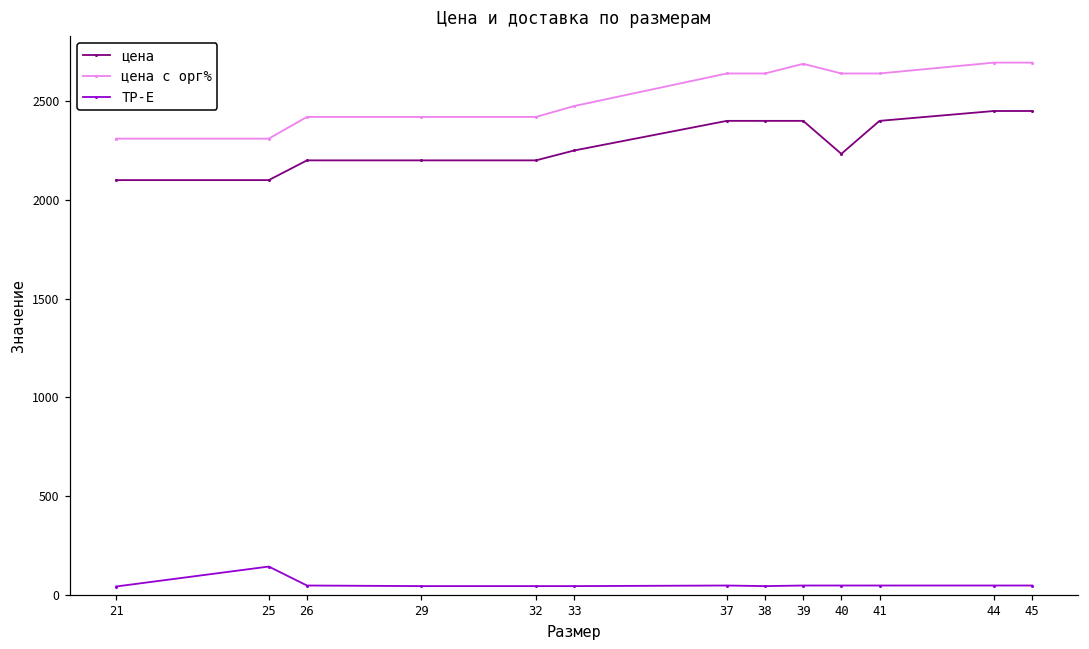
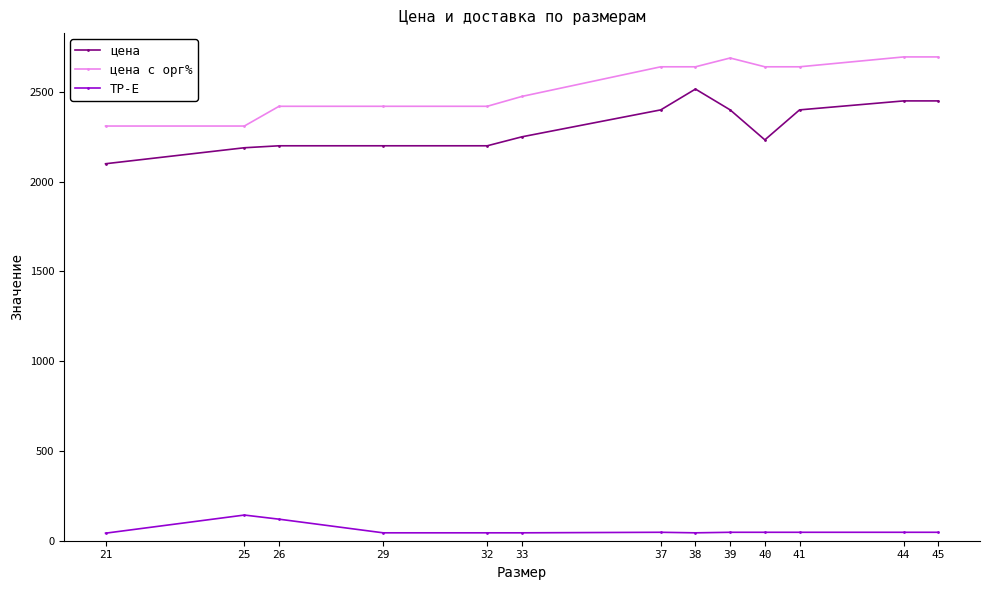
цена, 25: 2100 -> 2190
ТР-Е, 26: 50 -> 120
цена, 38: 2400 -> 2520
